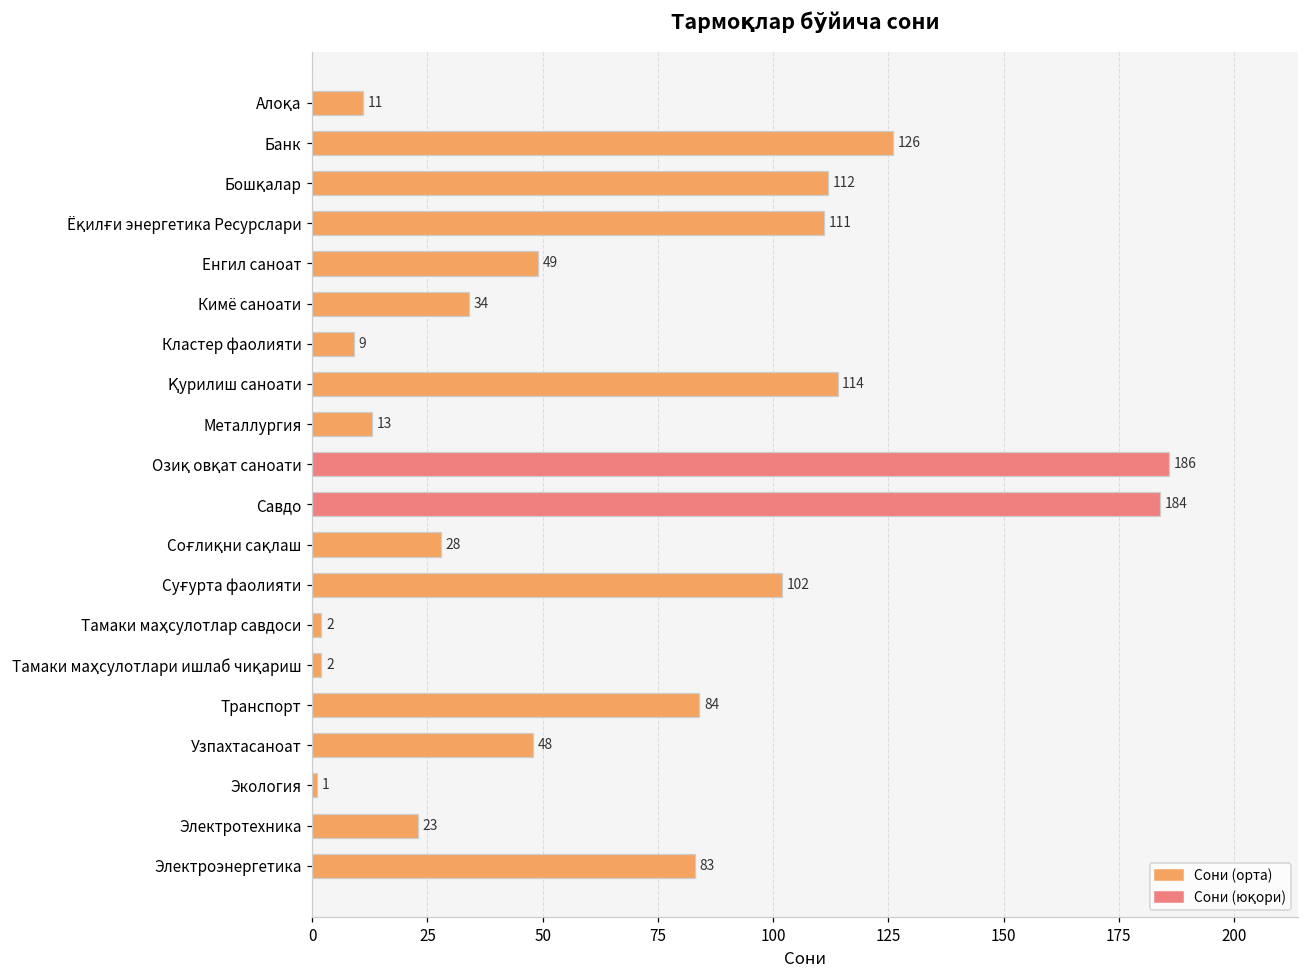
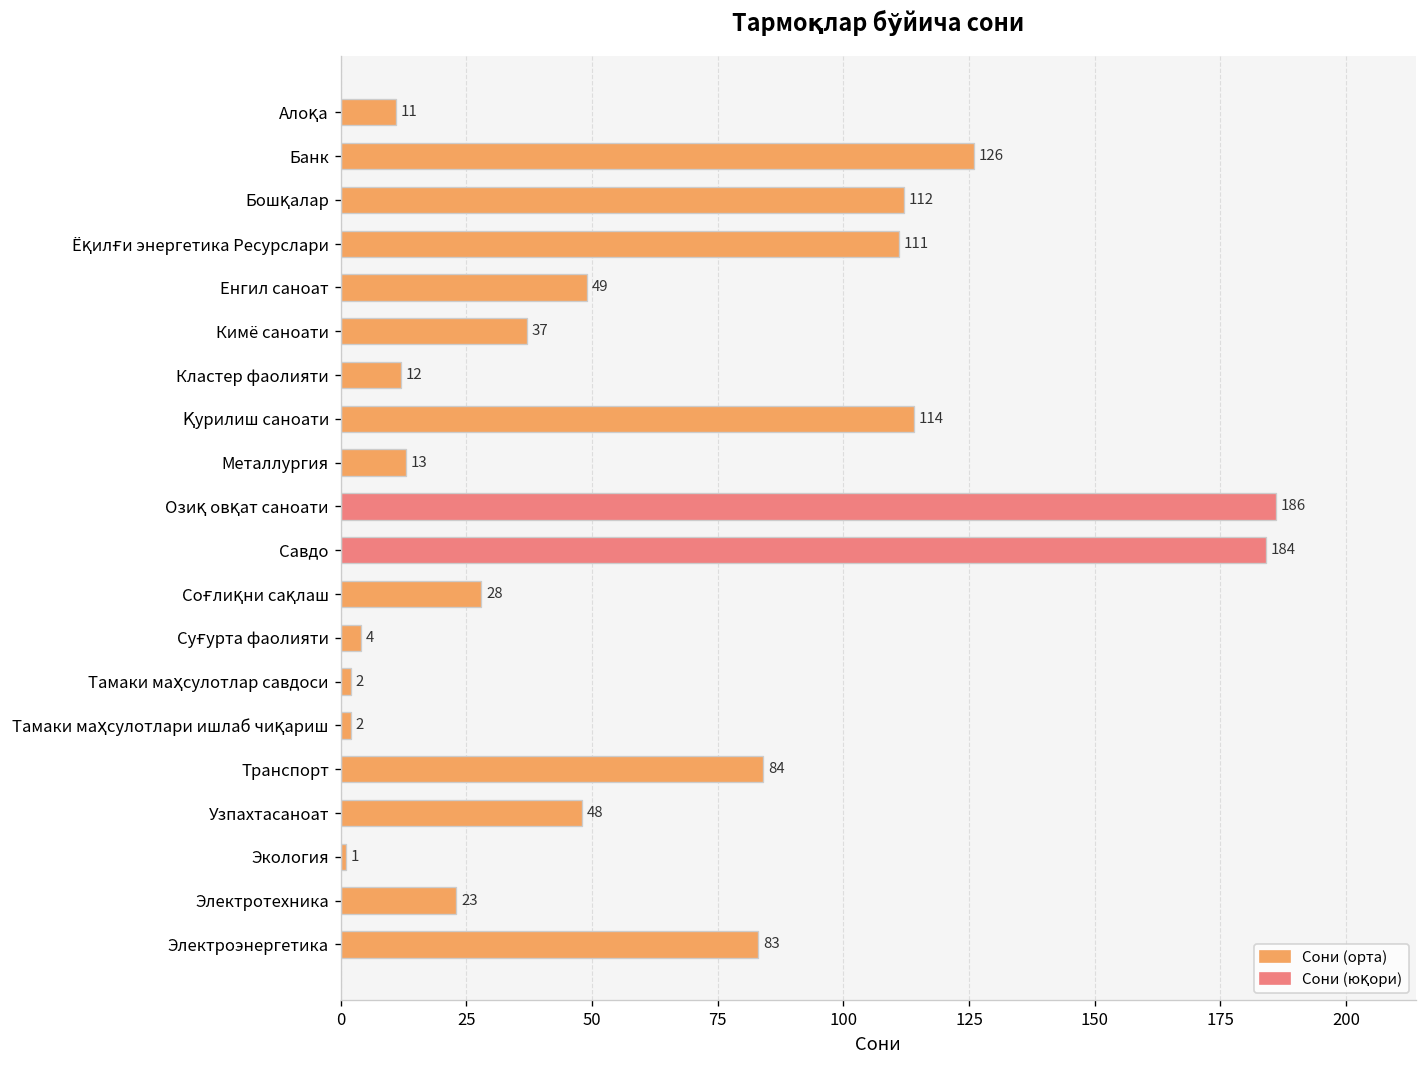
Кимё саноати: 34 -> 37
Кластер фаолияти: 9 -> 12
Суғурта фаолияти: 102 -> 4
